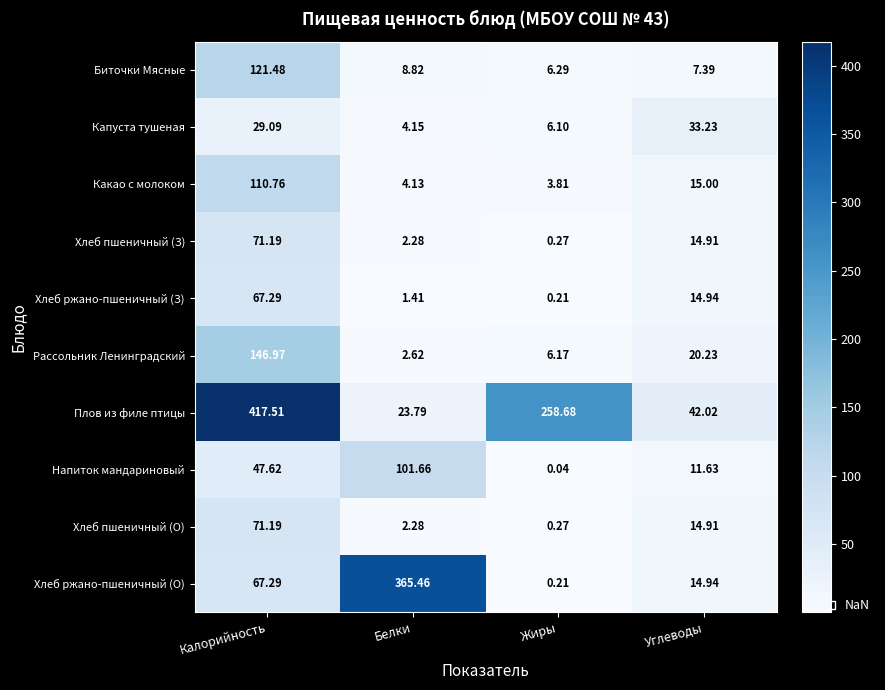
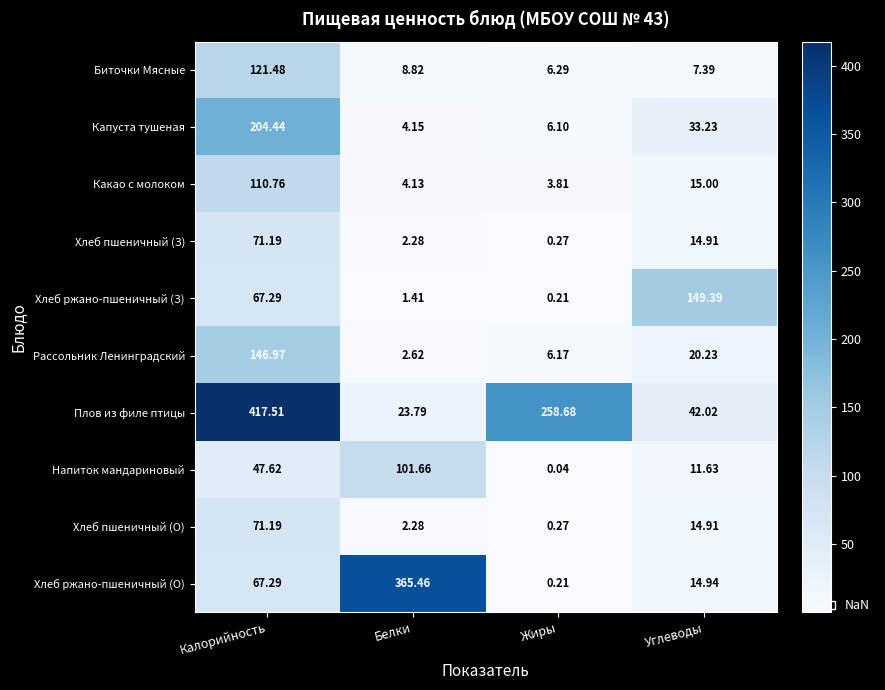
Капуста тушеная, Калорийность: 29.09 -> 204.44
Хлеб ржано-пшеничный (З), Углеводы: 14.94 -> 149.39
